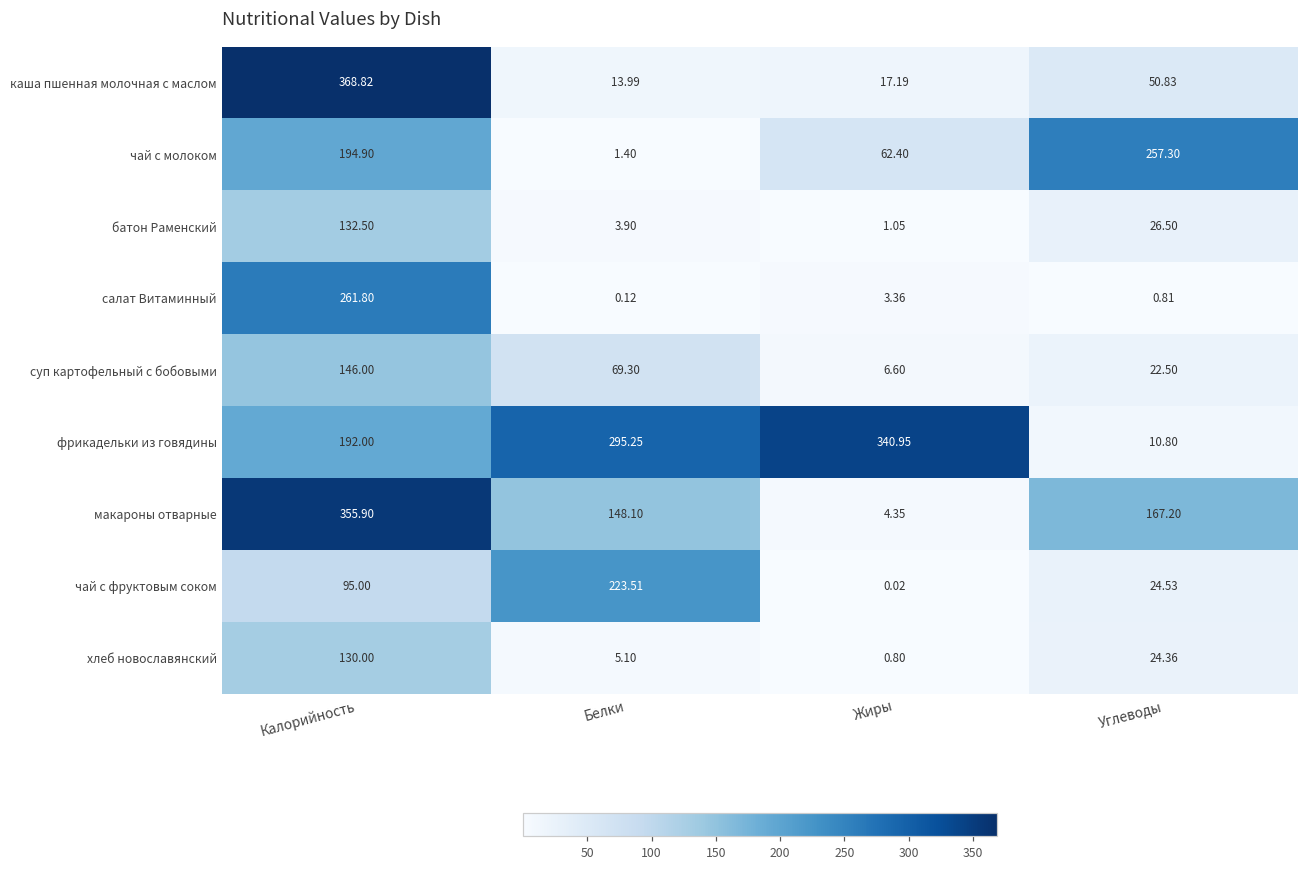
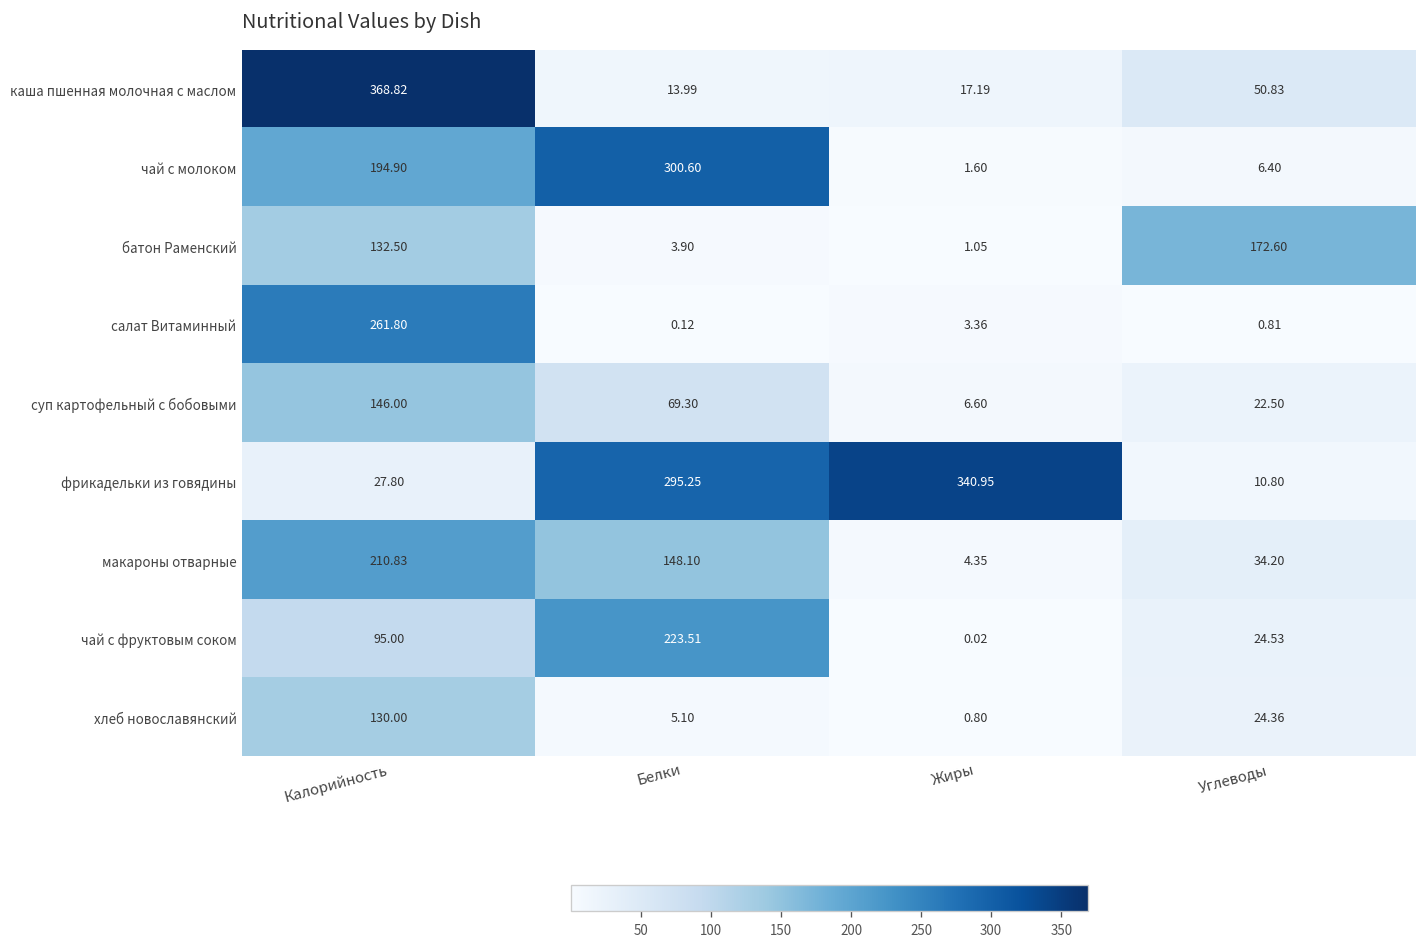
чай с молоком, Белки: 1.40 -> 300.60
чай с молоком, Жиры: 62.40 -> 1.60
чай с молоком, Углеводы: 257.30 -> 6.40
батон Раменский, Углеводы: 26.50 -> 172.60
фрикадельки из говядины, Калорийность: 192.00 -> 27.80
макароны отварные, Калорийность: 355.90 -> 210.83
макароны отварные, Углеводы: 167.20 -> 34.20
